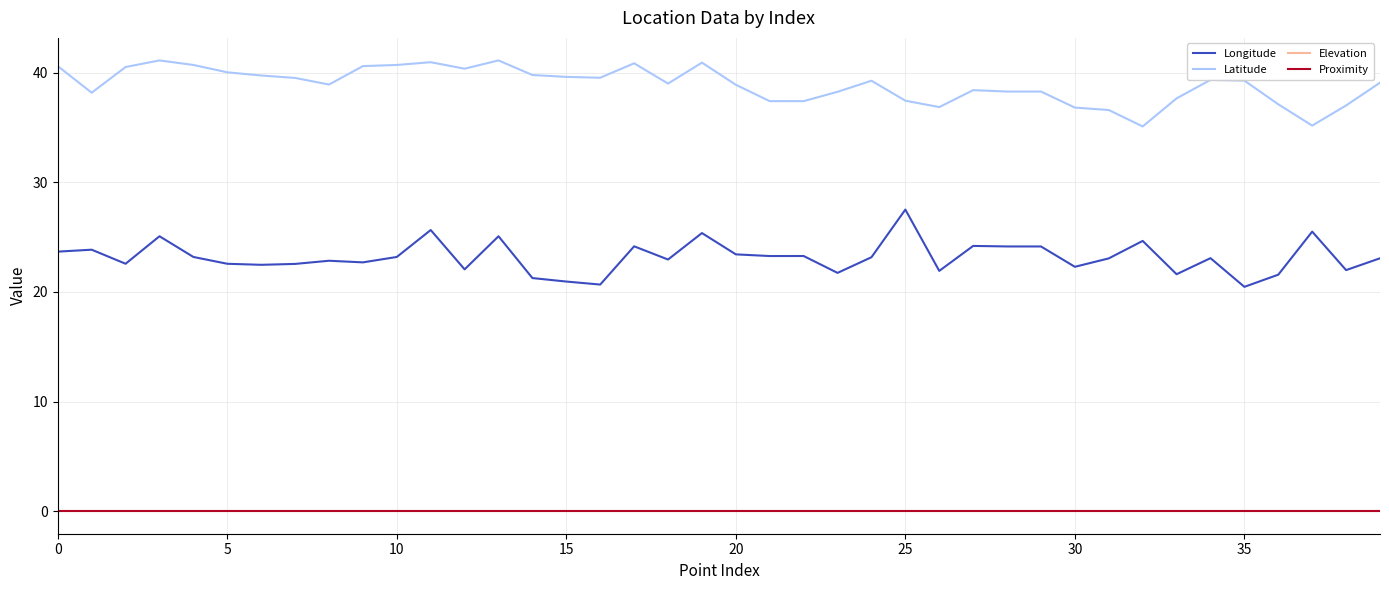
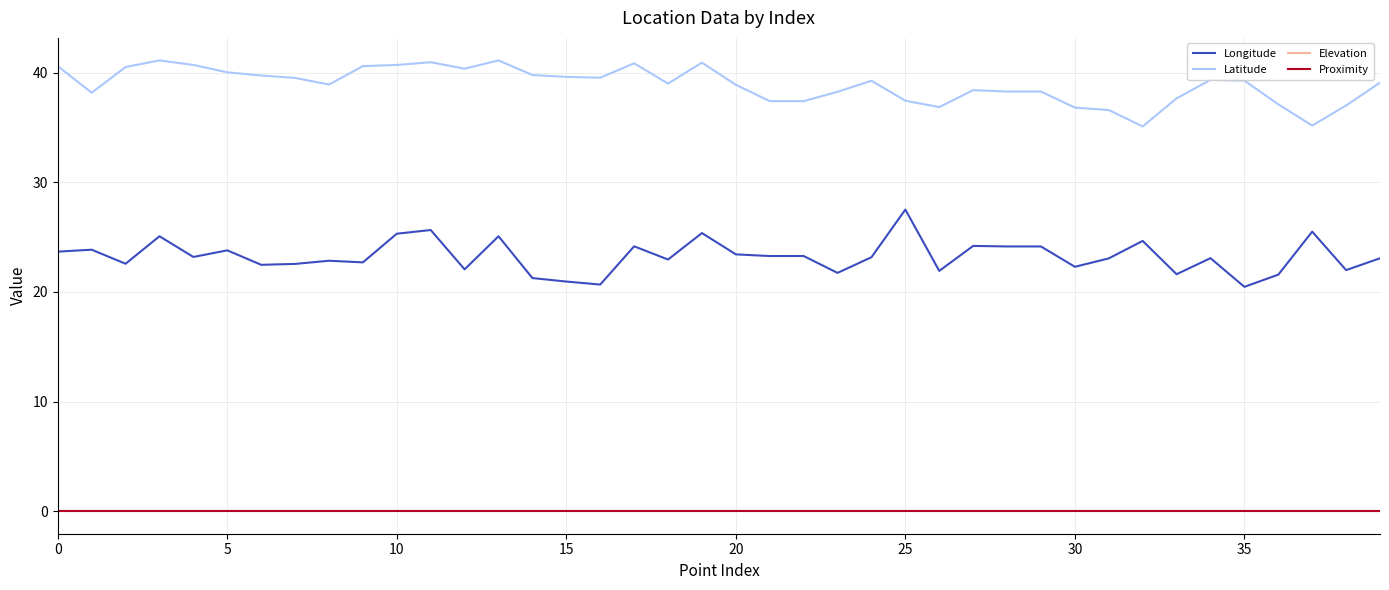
Longitude, 5: 22.6 -> 23.8
Longitude, 10: 23.2 -> 25.3
